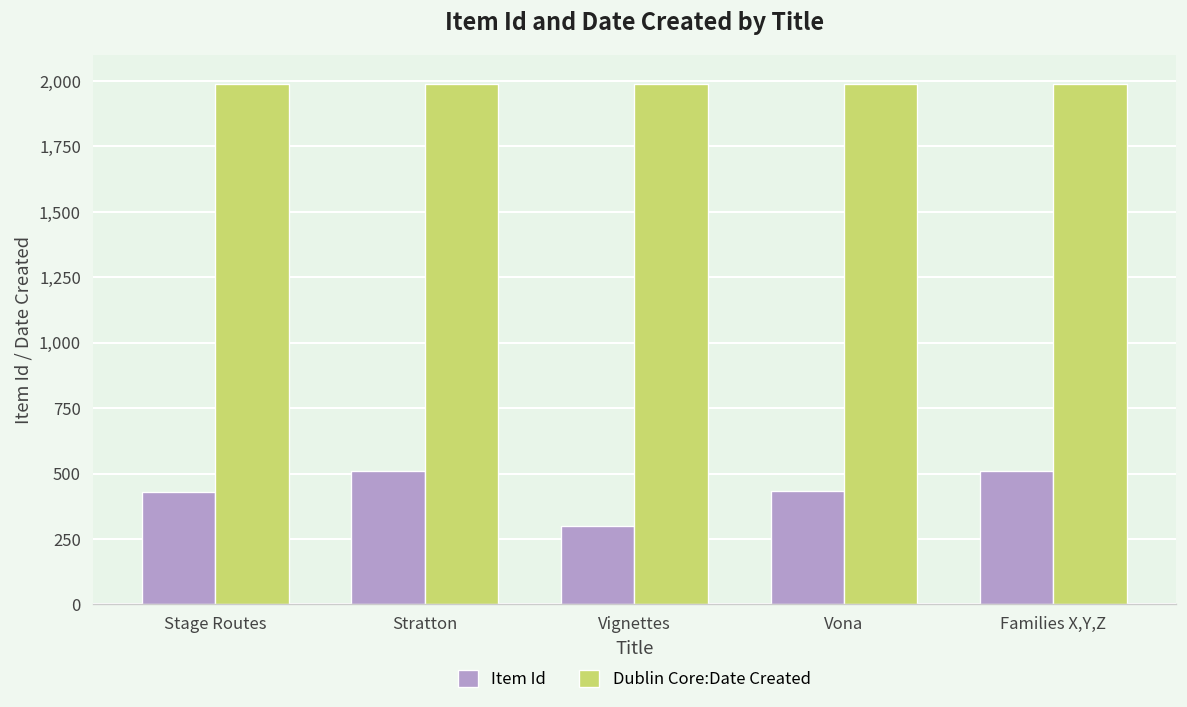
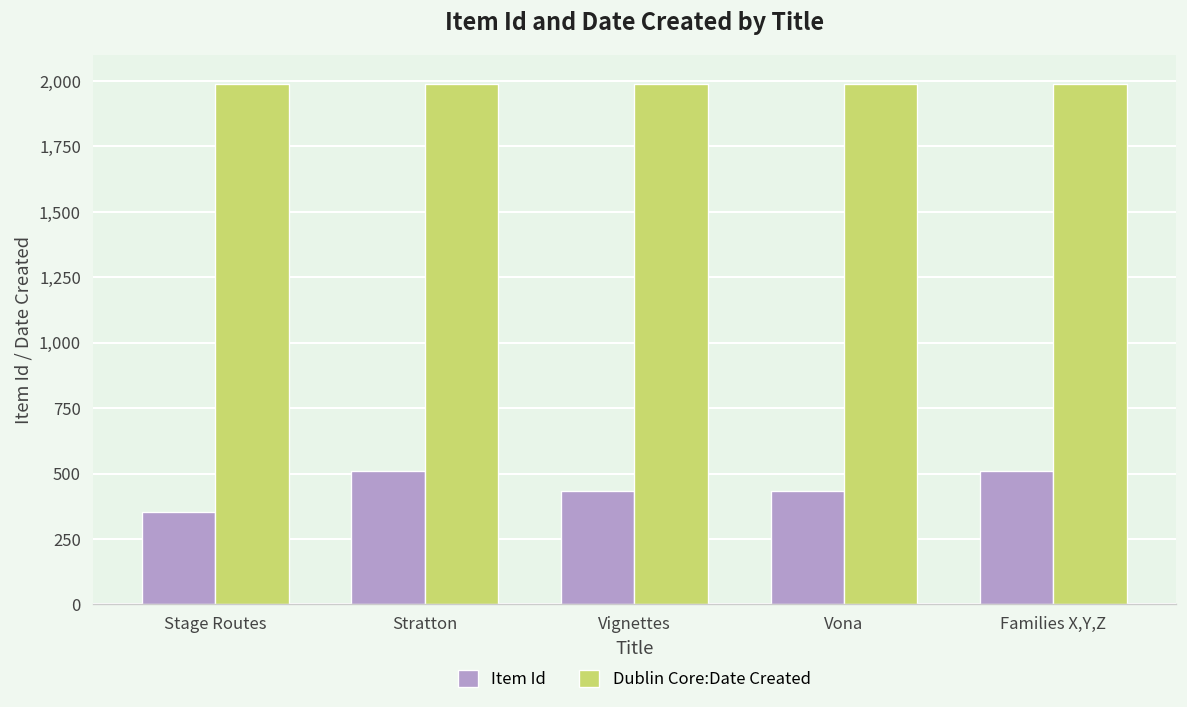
Item Id, Stage Routes: 430 -> 350
Item Id, Vignettes: 300 -> 430
